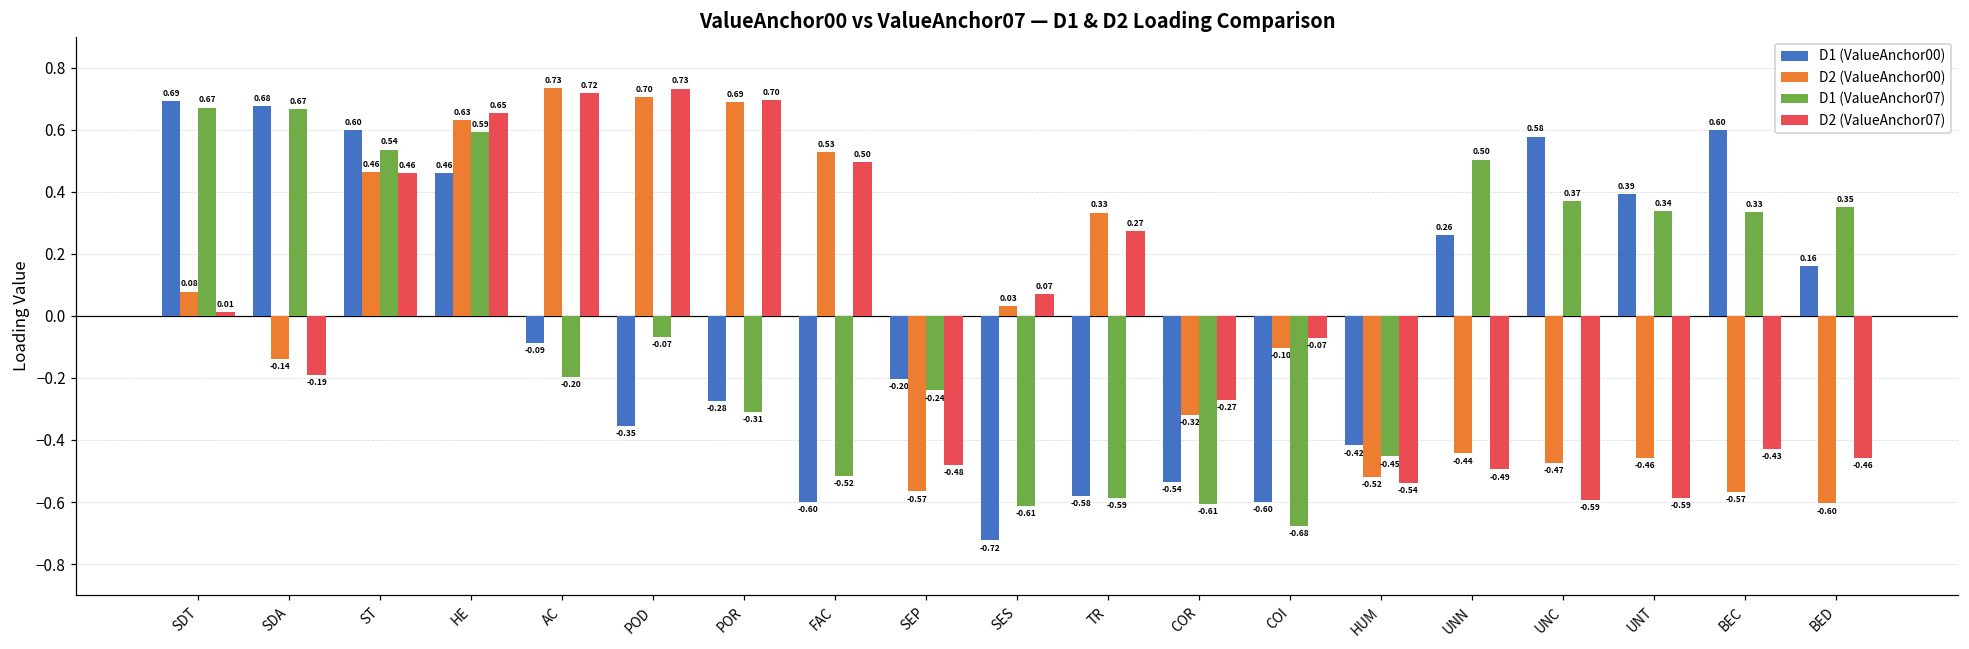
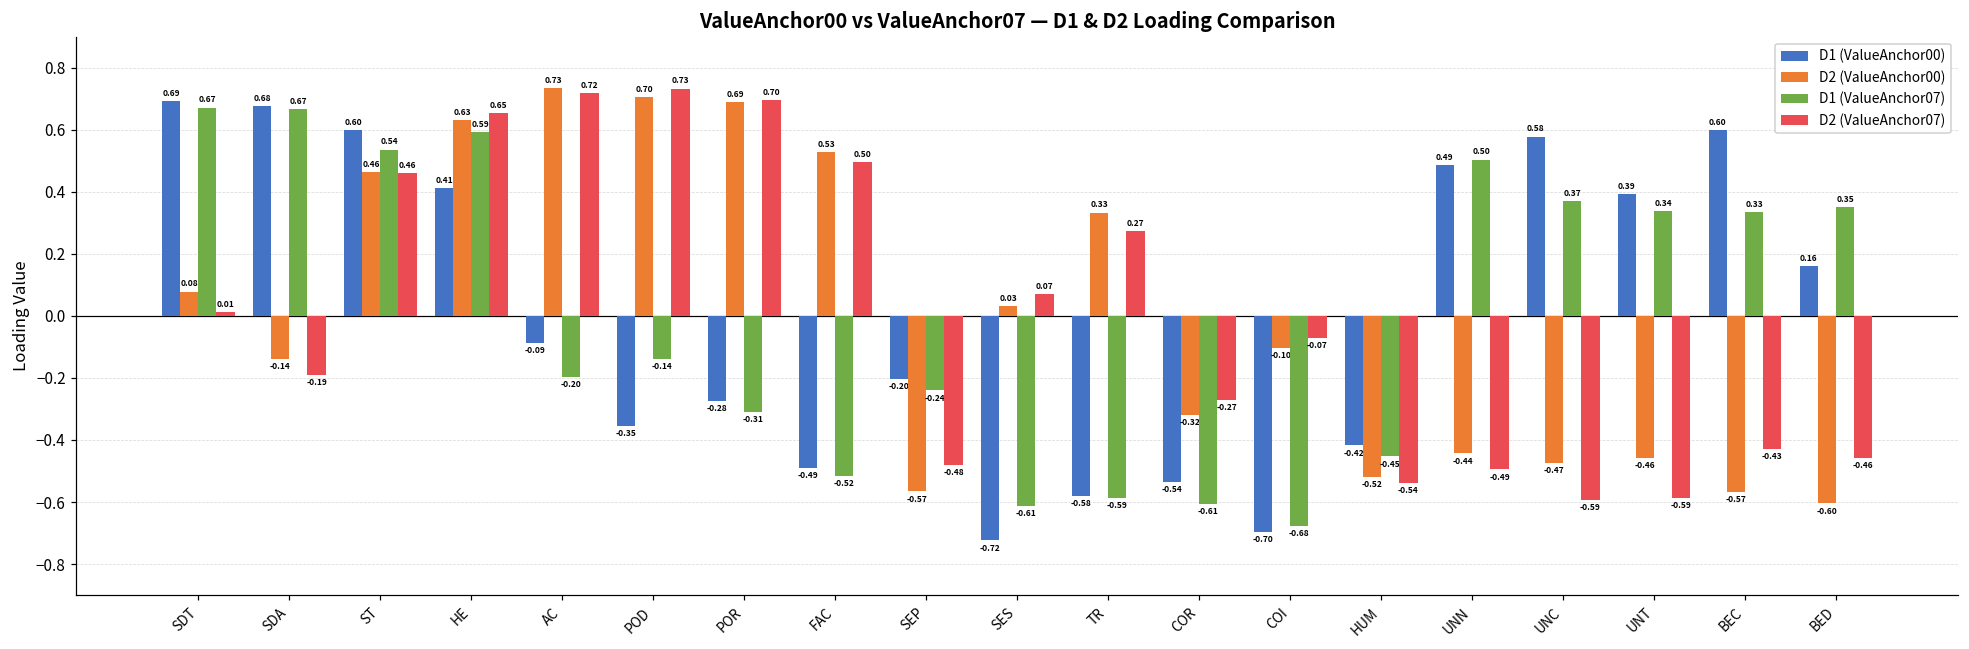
D1 (ValueAnchor00), HE: 0.46 -> 0.41
D1 (ValueAnchor07), POD: -0.07 -> -0.14
D1 (ValueAnchor00), FAC: -0.60 -> -0.49
D1 (ValueAnchor00), COI: -0.60 -> -0.70
D1 (ValueAnchor00), UNN: 0.26 -> 0.49
